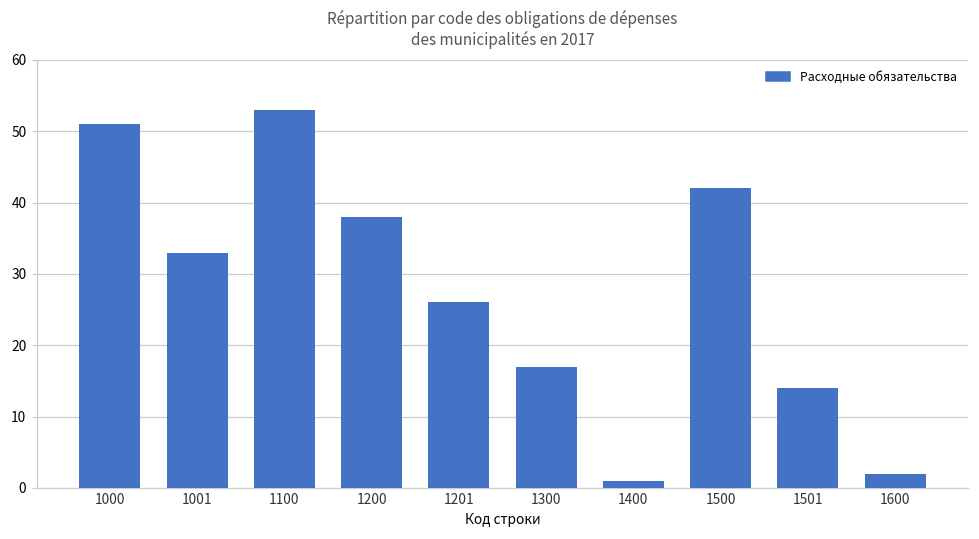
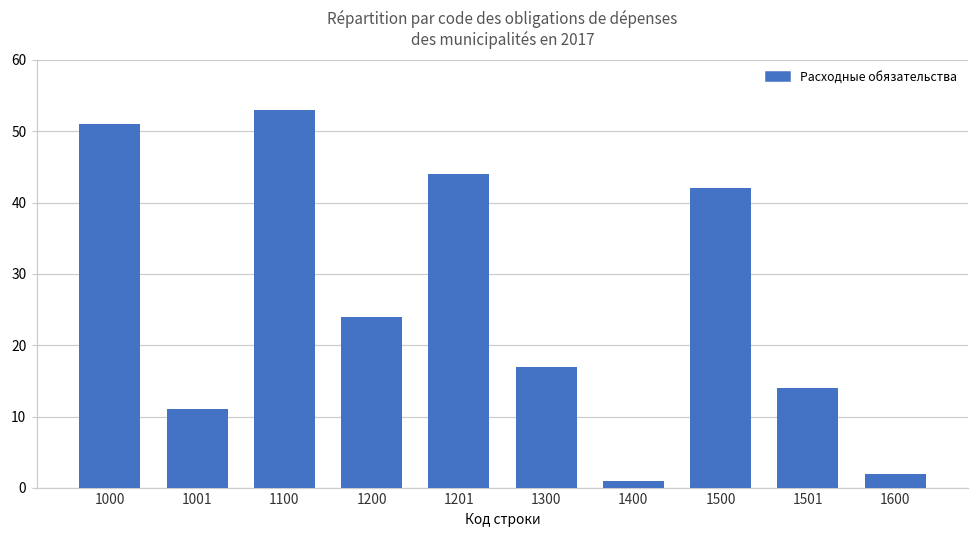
1001: 33 -> 11
1200: 38 -> 24
1201: 26 -> 44
